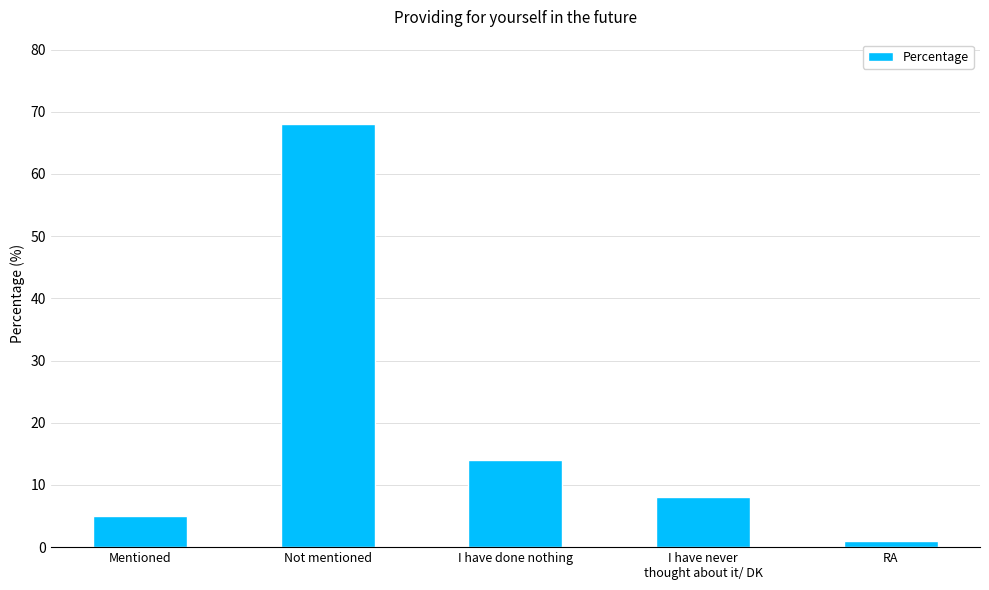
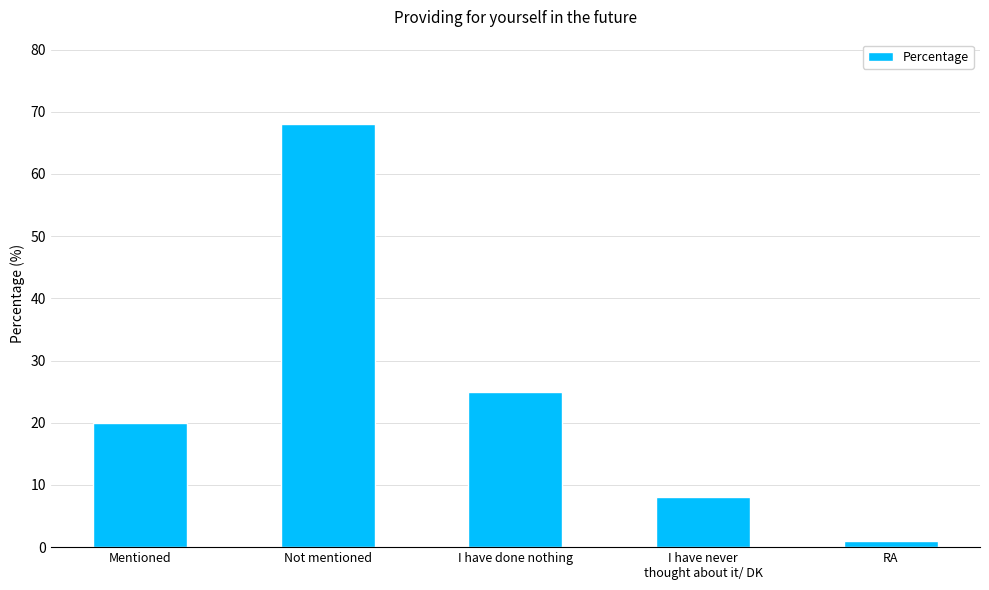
Mentioned: 5 -> 20
I have done nothing: 14 -> 25
